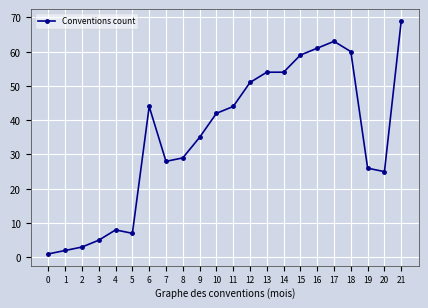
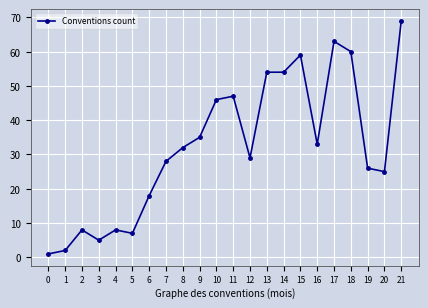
2: 3 -> 8
6: 44 -> 18
8: 29 -> 32
10: 42 -> 46
11: 44 -> 47
12: 51 -> 29
16: 61 -> 33
